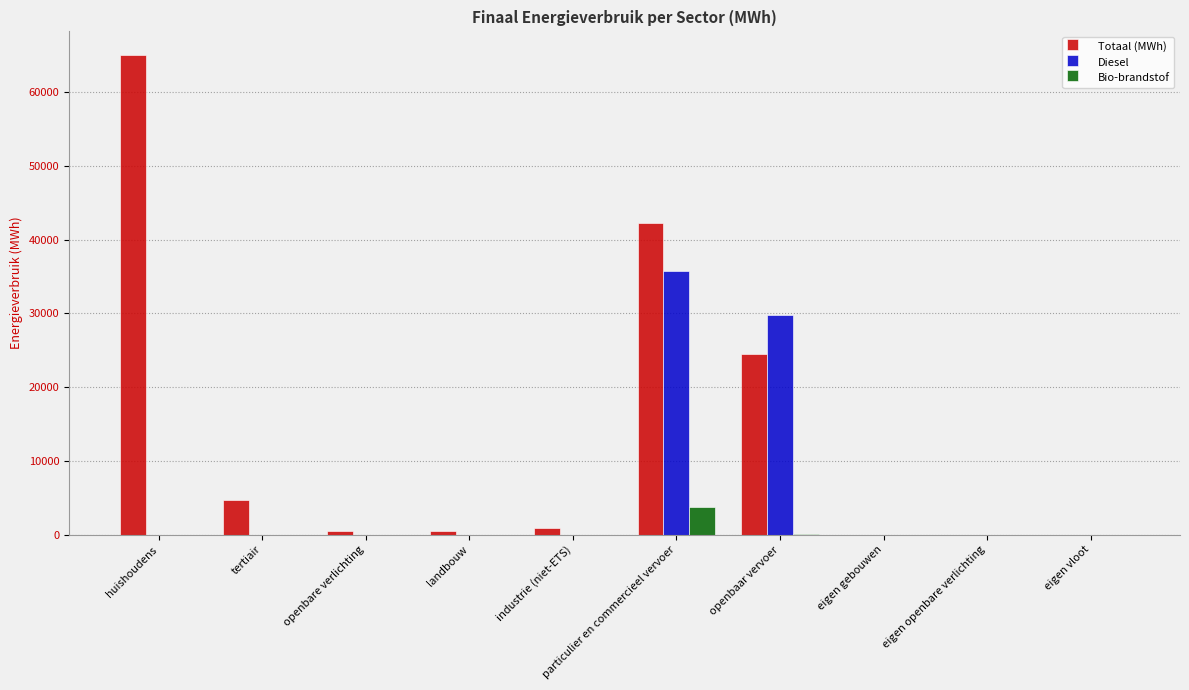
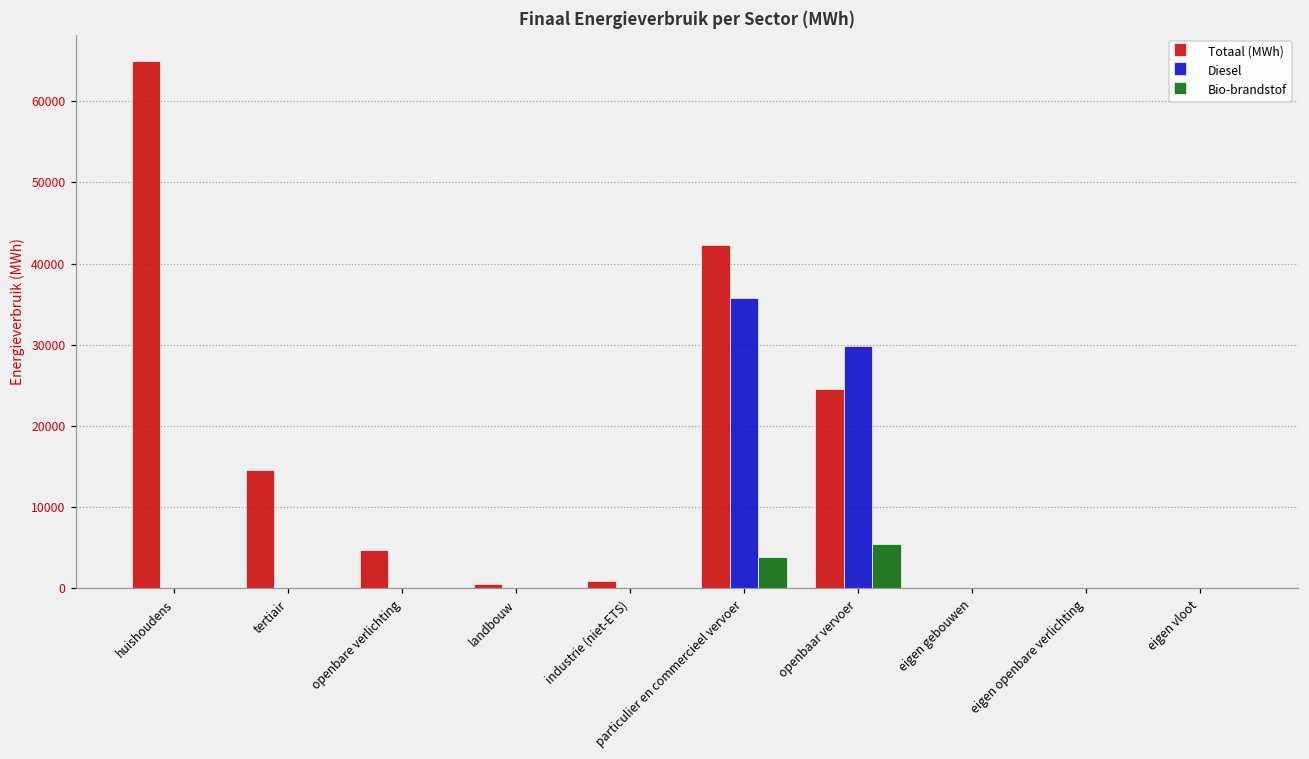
Totaal (MWh), tertiair: 5000 -> 15000
Totaal (MWh), openbare verlichting: 0 -> 5000
Bio-brandstof, openbaar vervoer: 0 -> 5000
